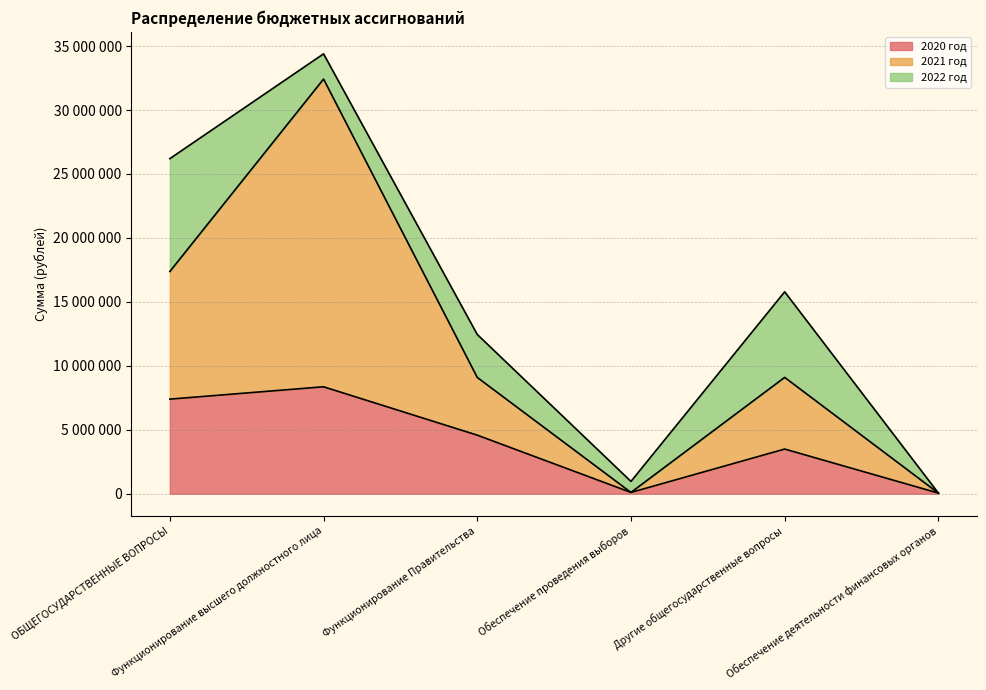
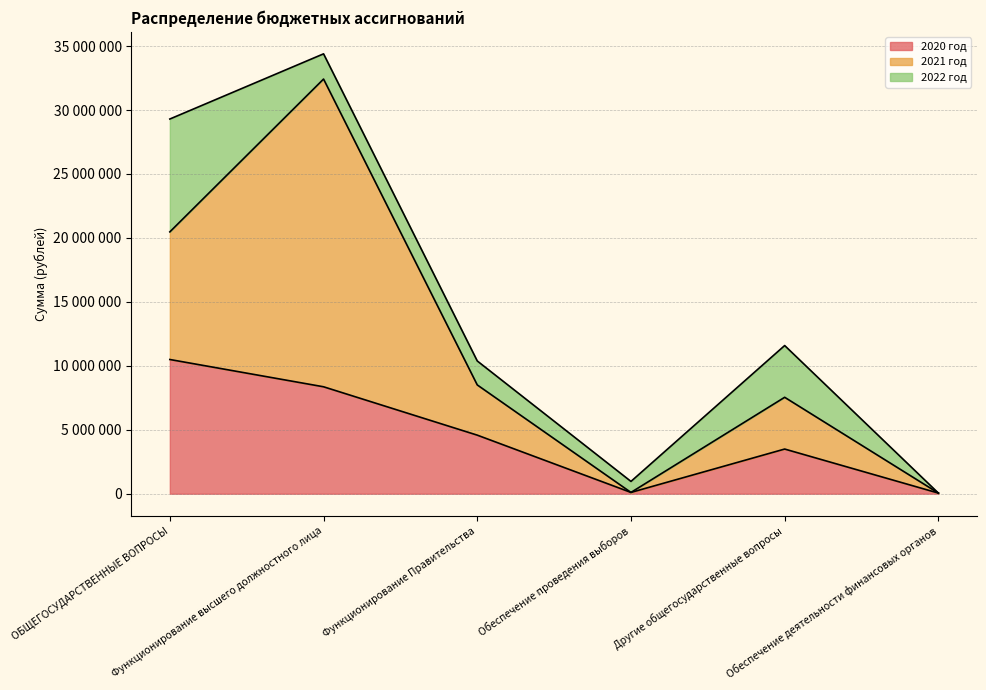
2020 год, ОБЩЕГОСУДАРСТВЕННЫЕ ВОПРОСЫ: 7400000 -> 10500000
2021 год, Функционирование Правительства: 4500000 -> 3900000
2022 год, Функционирование Правительства: 3400000 -> 1900000
2021 год, Другие общегосударственные вопросы: 5600000 -> 4000000
2022 год, Другие общегосударственные вопросы: 6700000 -> 4000000
